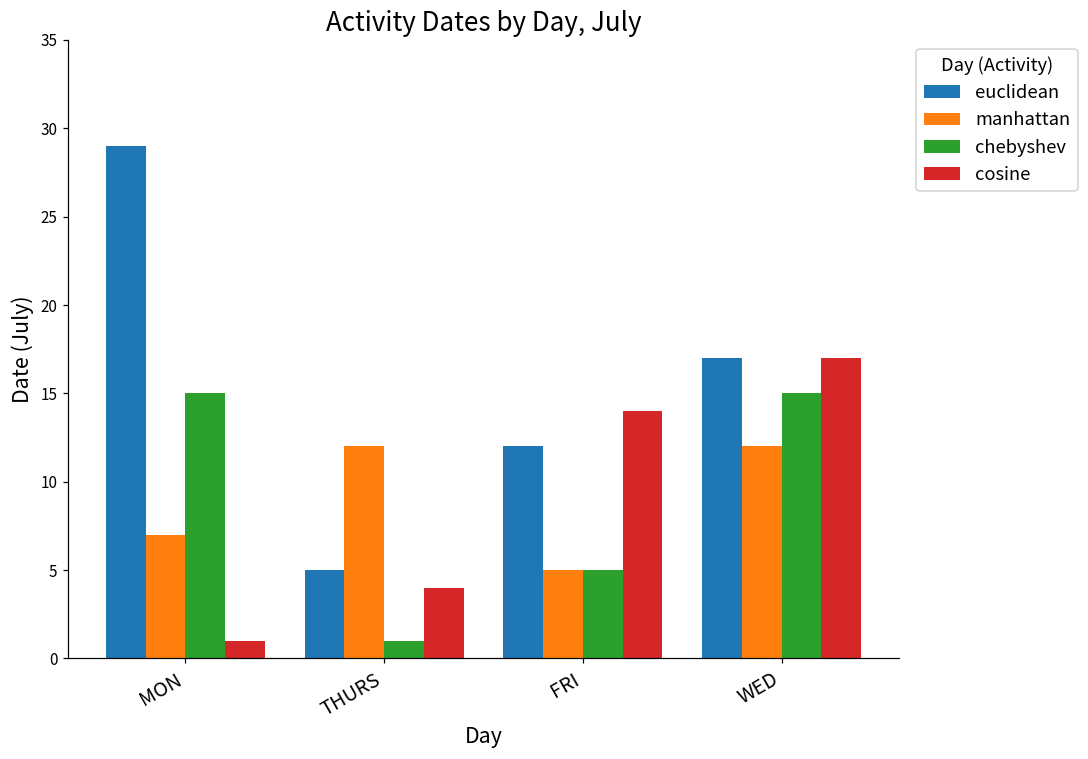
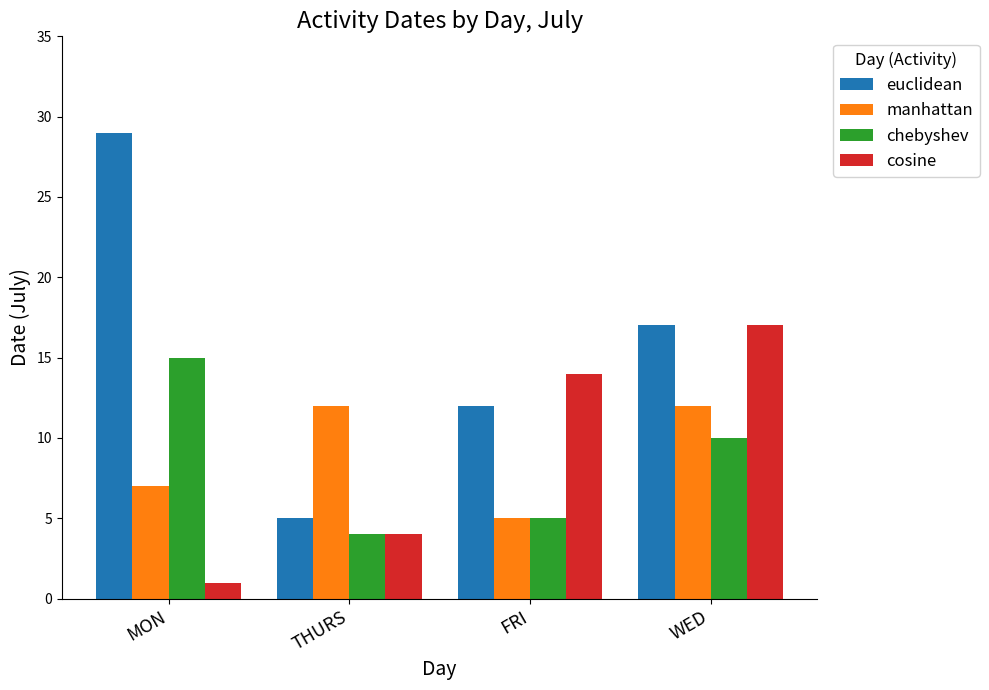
chebyshev, THURS: 1 -> 4
chebyshev, WED: 15 -> 10
